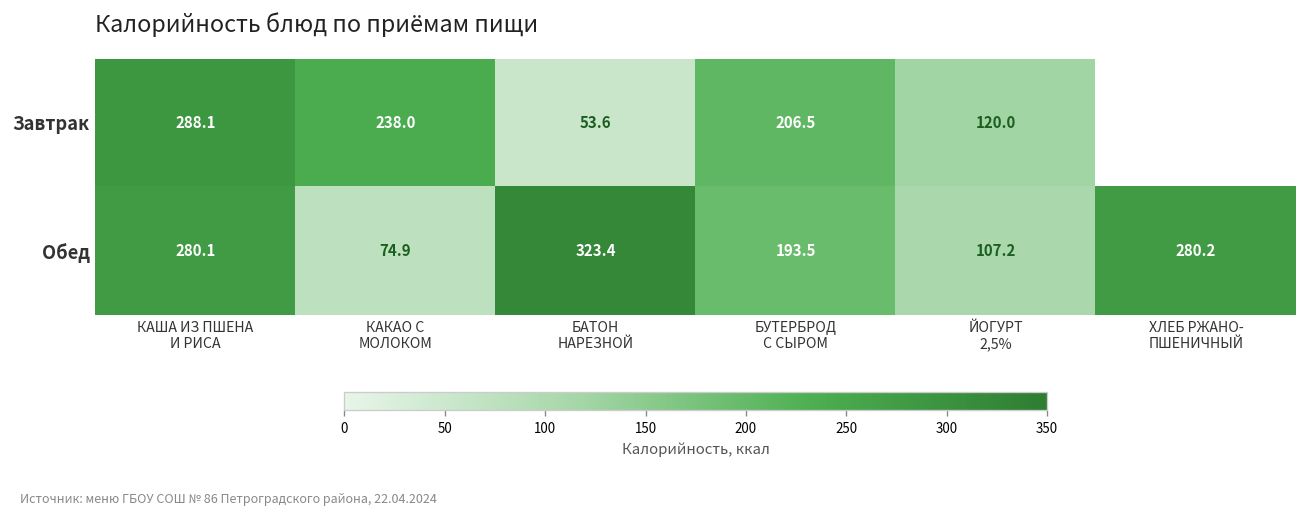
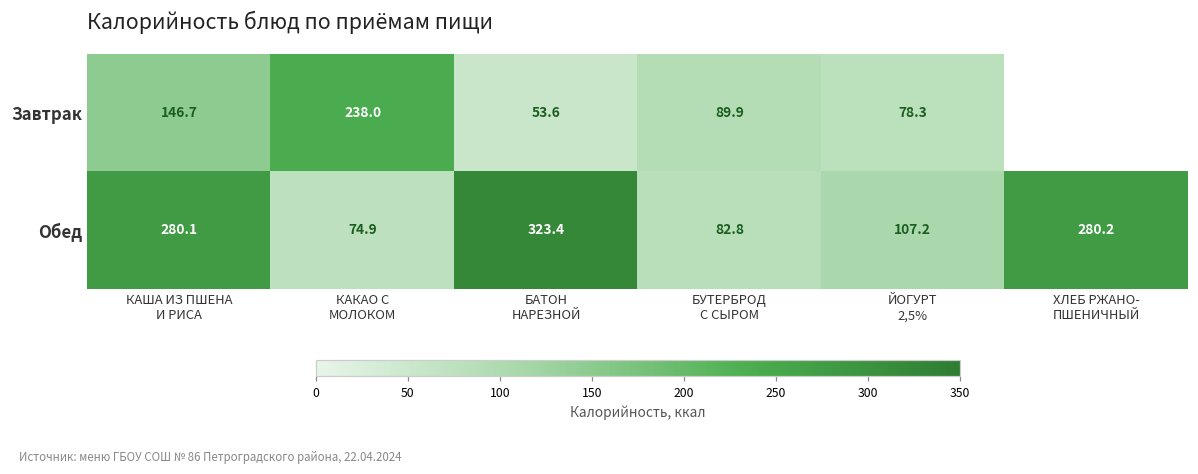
Завтрак, КАША ИЗ ПШЕНА И РИСА: 288.1 -> 146.7
Завтрак, БУТЕРБРОД С СЫРОМ: 206.5 -> 89.9
Завтрак, ЙОГУРТ 2,5%: 120.0 -> 78.3
Обед, БУТЕРБРОД С СЫРОМ: 193.5 -> 82.8
